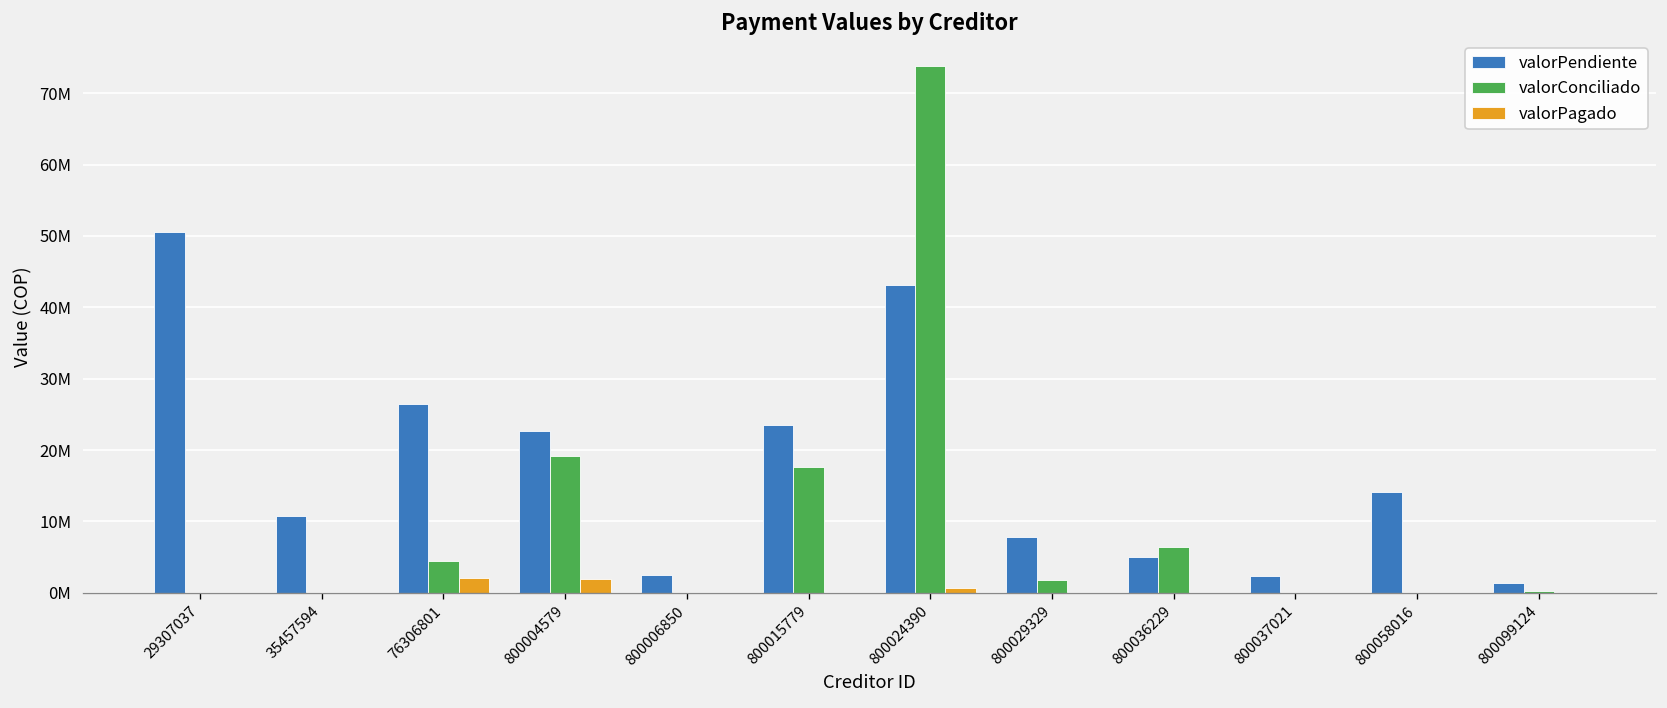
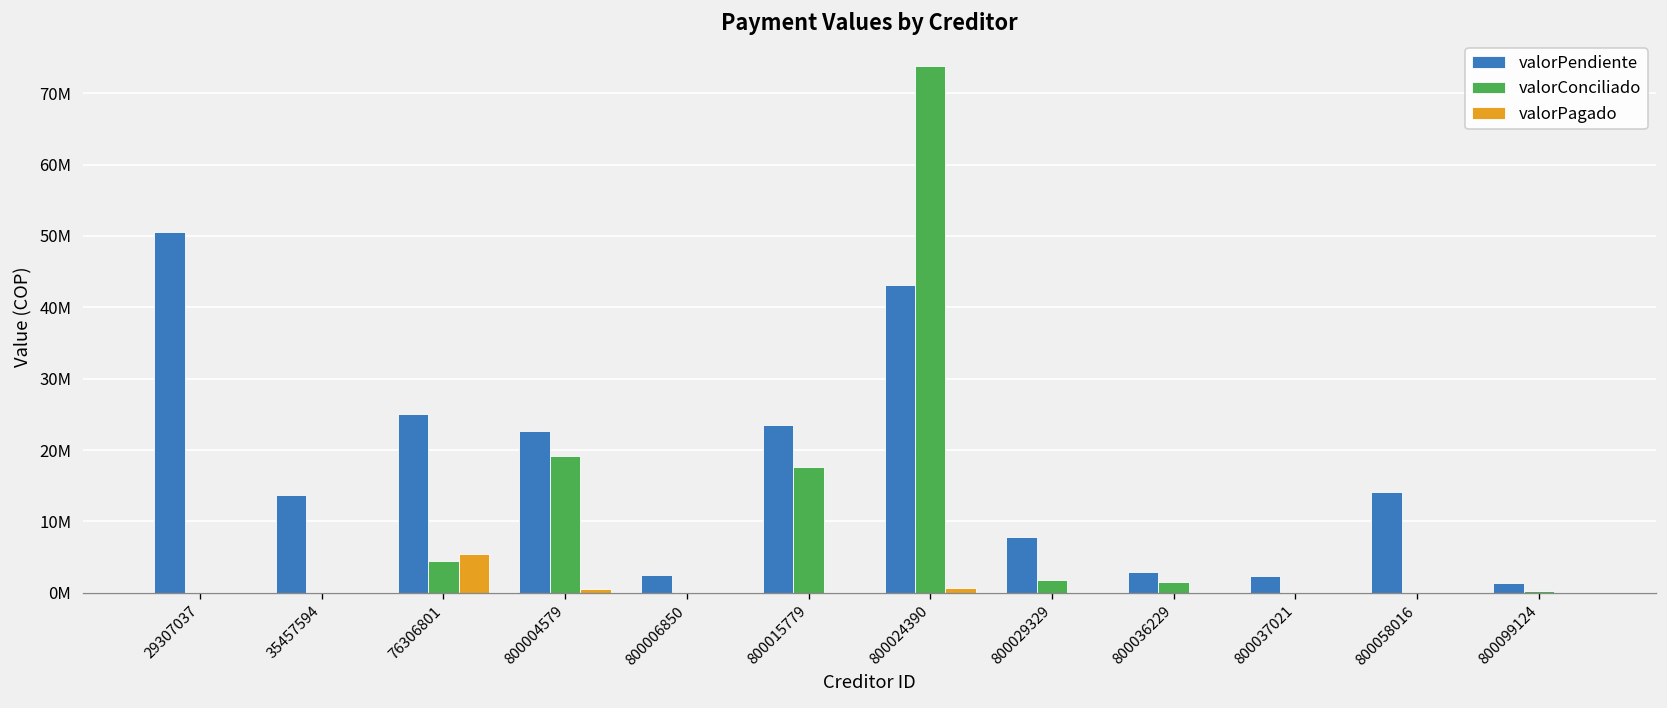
valorPendiente, 35457594: 11000000 -> 14000000
valorPendiente, 76306801: 26000000 -> 25000000
valorPagado, 76306801: 2000000 -> 5000000
valorPagado, 800004579: 2000000 -> 1000000
valorPendiente, 800036229: 5000000 -> 3000000
valorConciliado, 800036229: 6000000 -> 2000000
